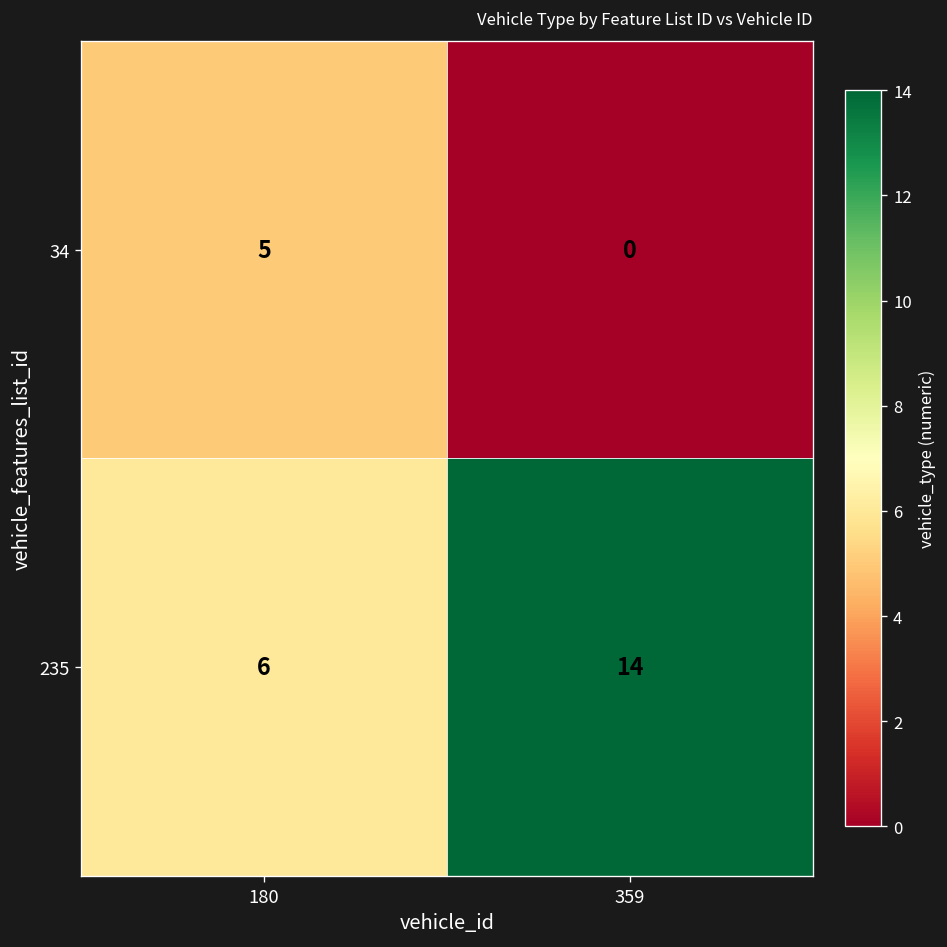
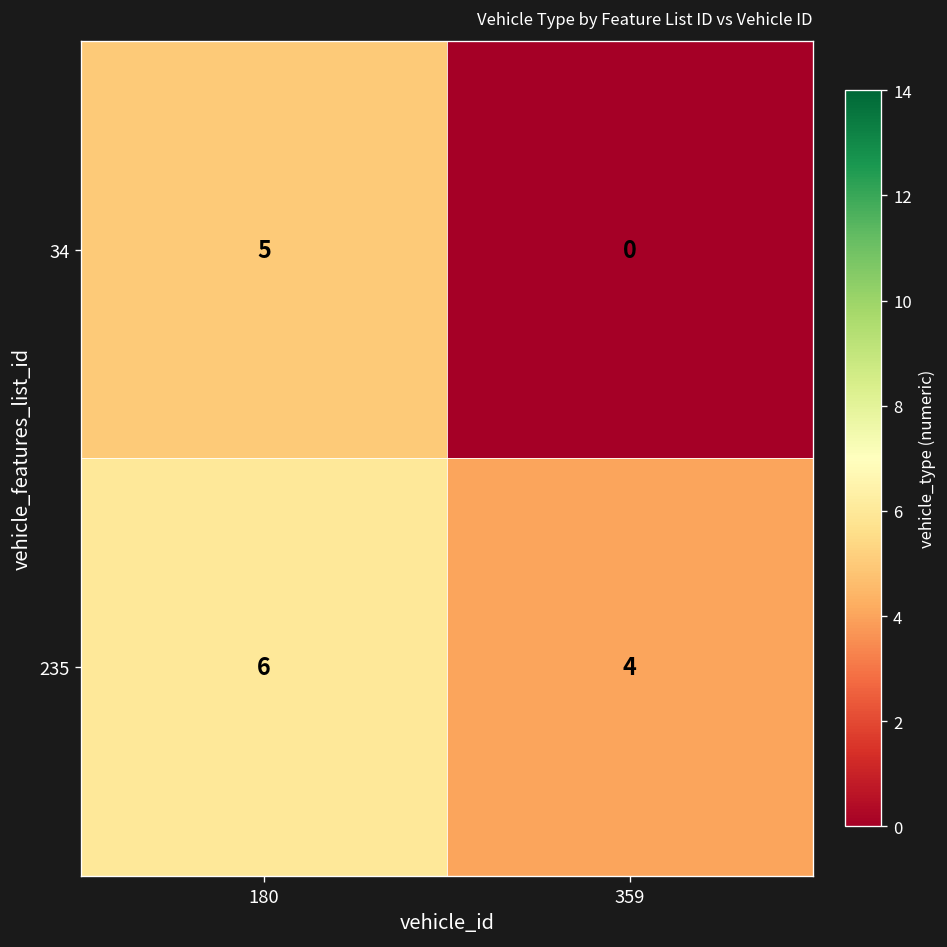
235, 359: 14 -> 4
